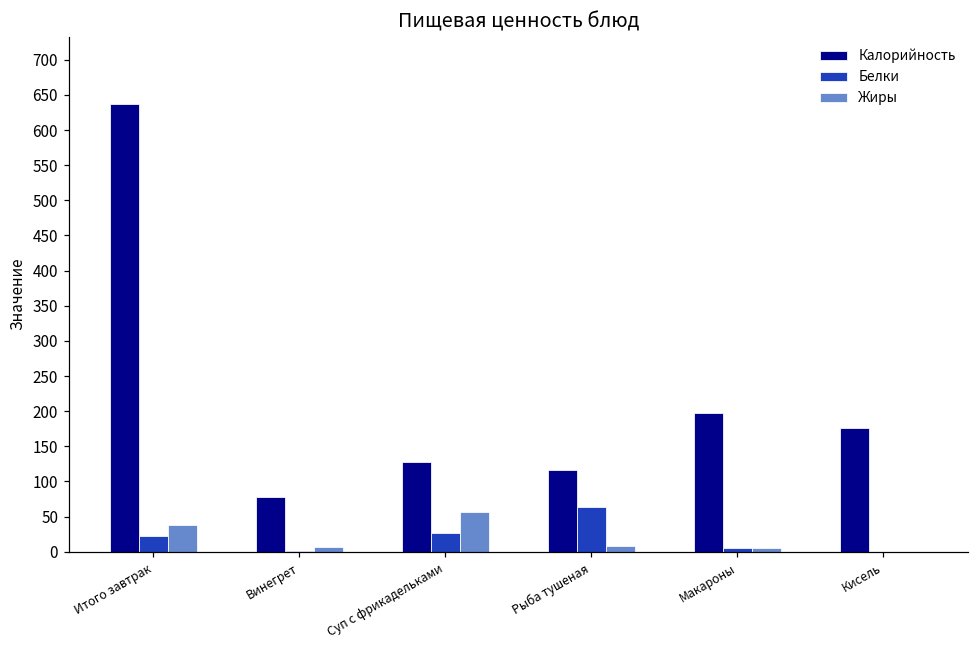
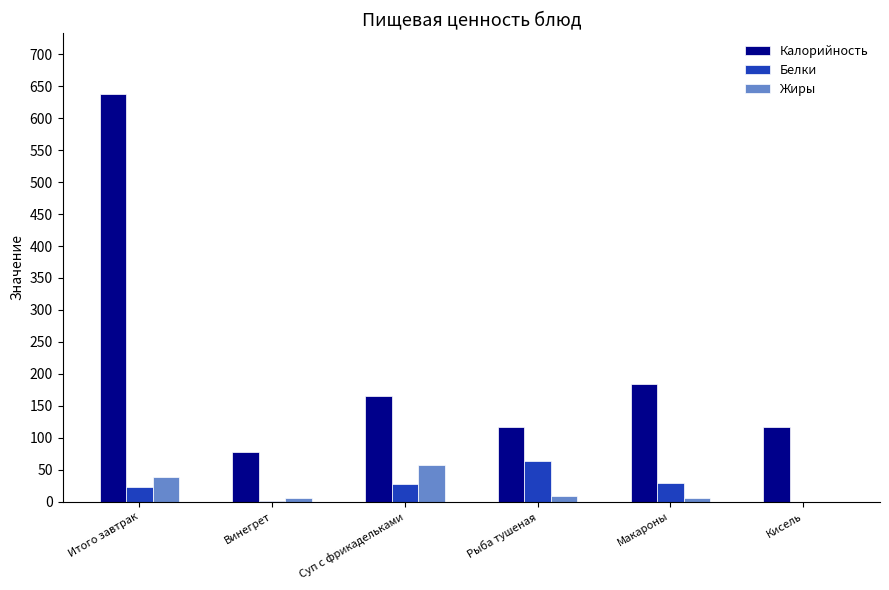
Калорийность, Суп с фрикадельками: 130 -> 170
Калорийность, Макароны: 200 -> 180
Белки, Макароны: 10 -> 30
Калорийность, Кисель: 180 -> 120
